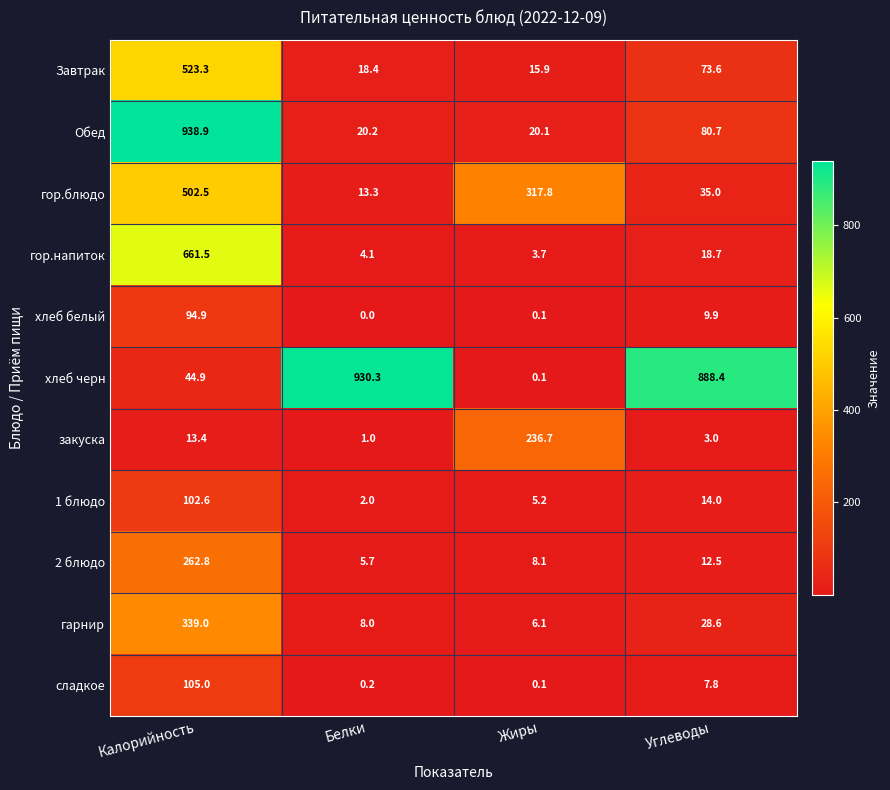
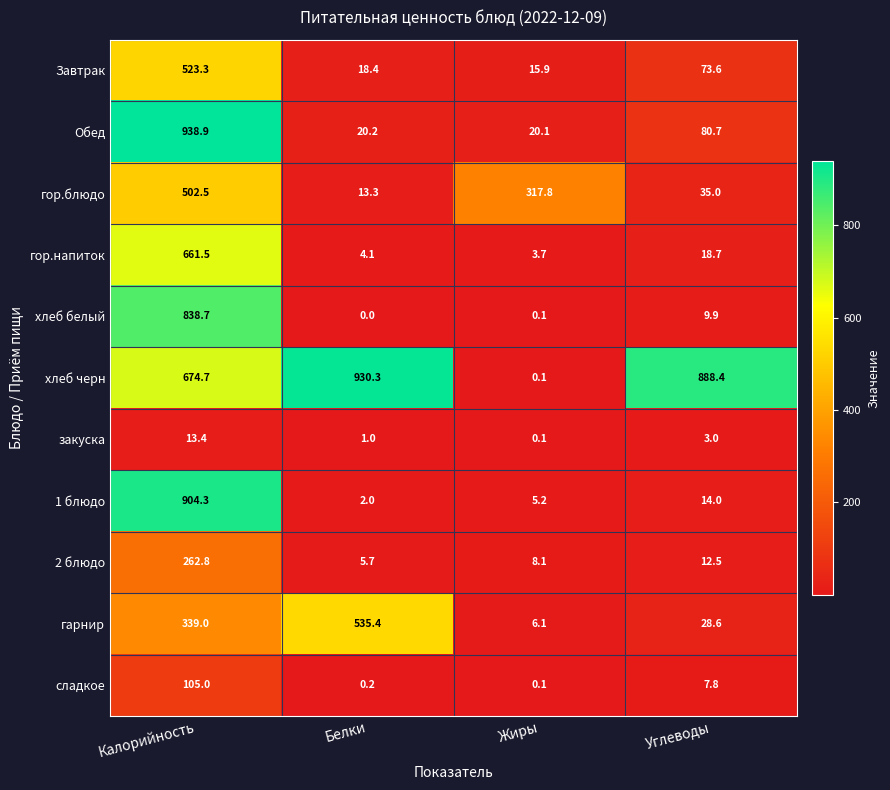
хлеб белый, Калорийность: 94.9 -> 838.7
хлеб черн, Калорийность: 44.9 -> 674.7
закуска, Жиры: 236.7 -> 0.1
1 блюдо, Калорийность: 102.6 -> 904.3
гарнир, Белки: 8.0 -> 535.4
